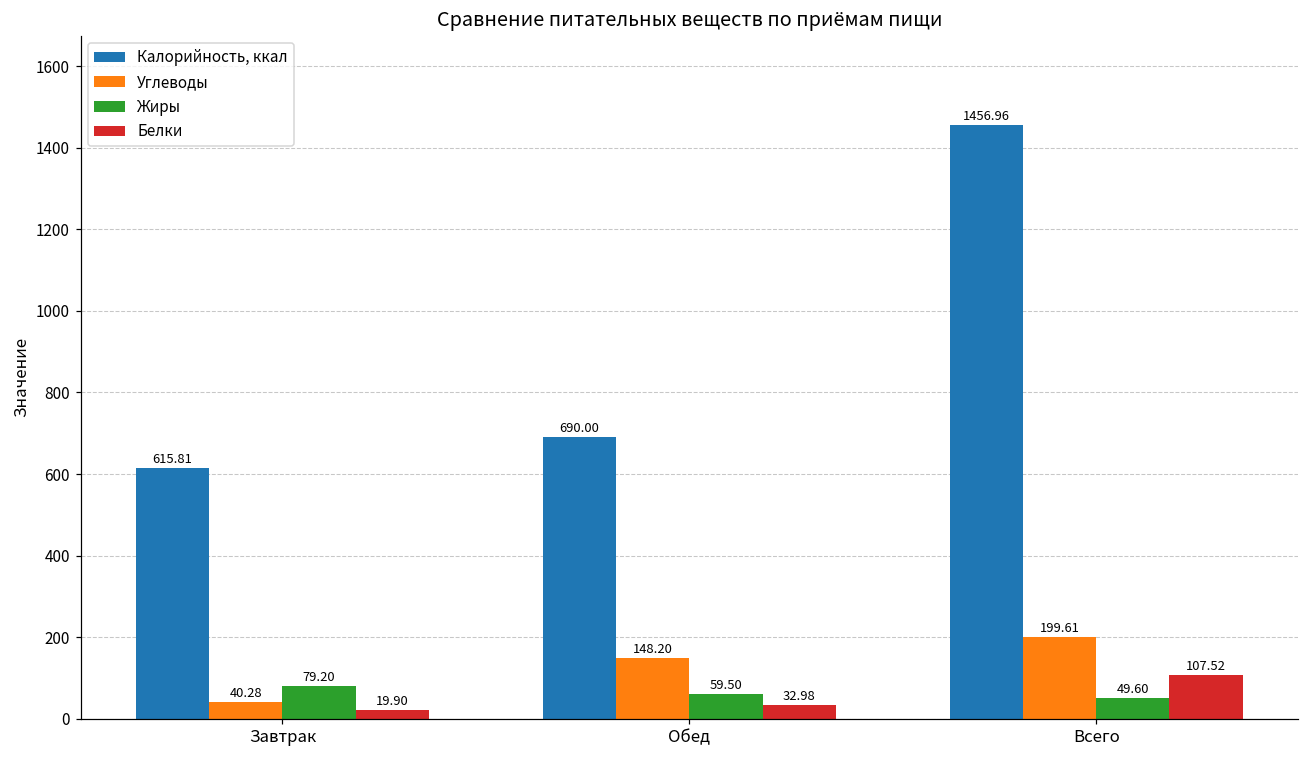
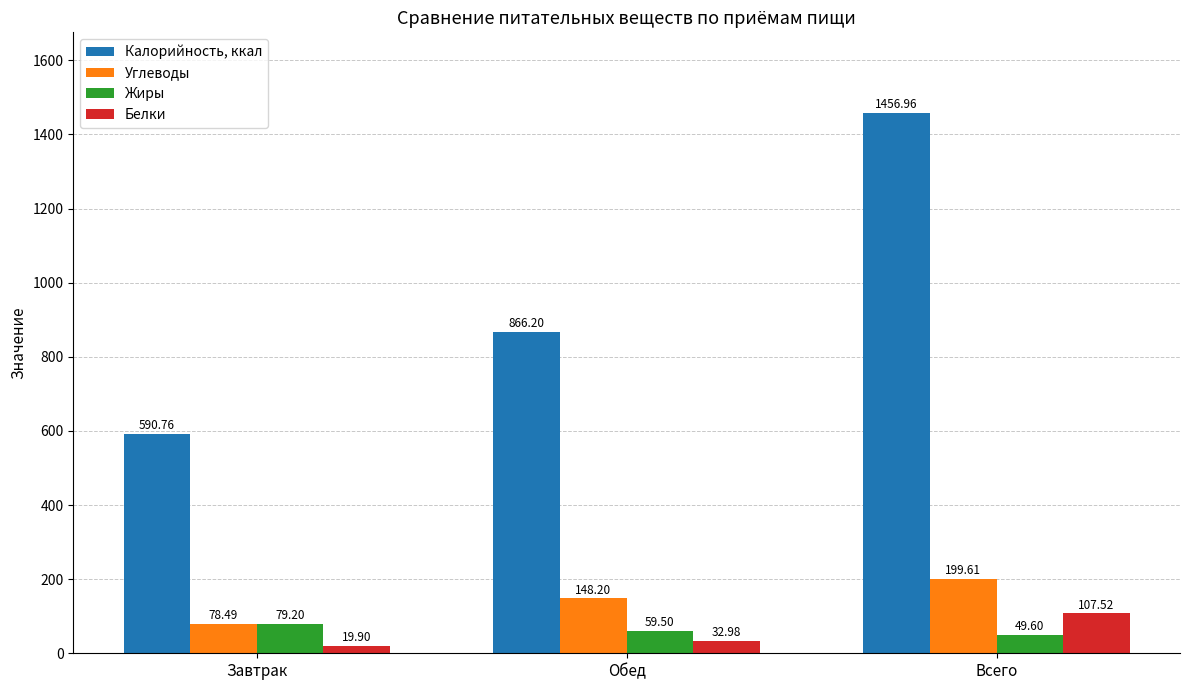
Калорийность, ккал, Завтрак: 615.81 -> 590.76
Углеводы, Завтрак: 40.28 -> 78.49
Калорийность, ккал, Обед: 690.00 -> 866.20
